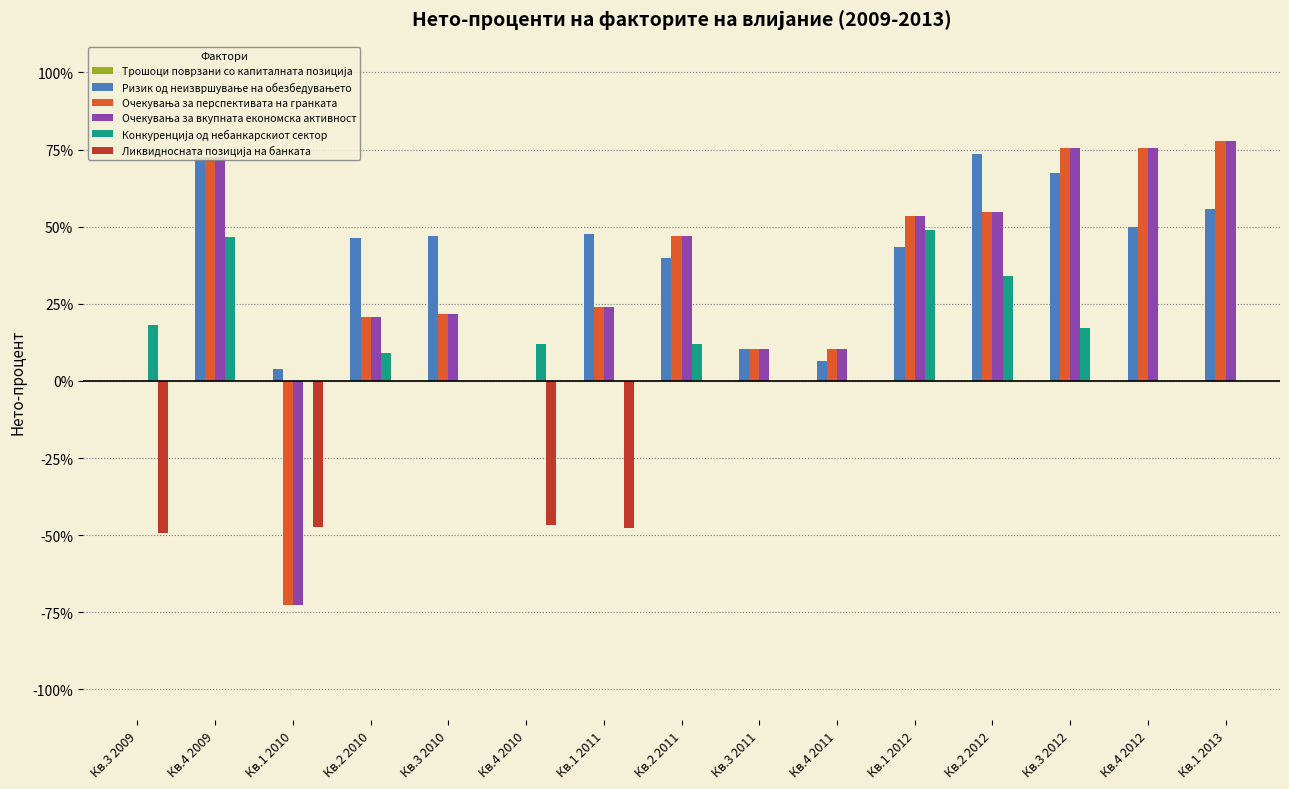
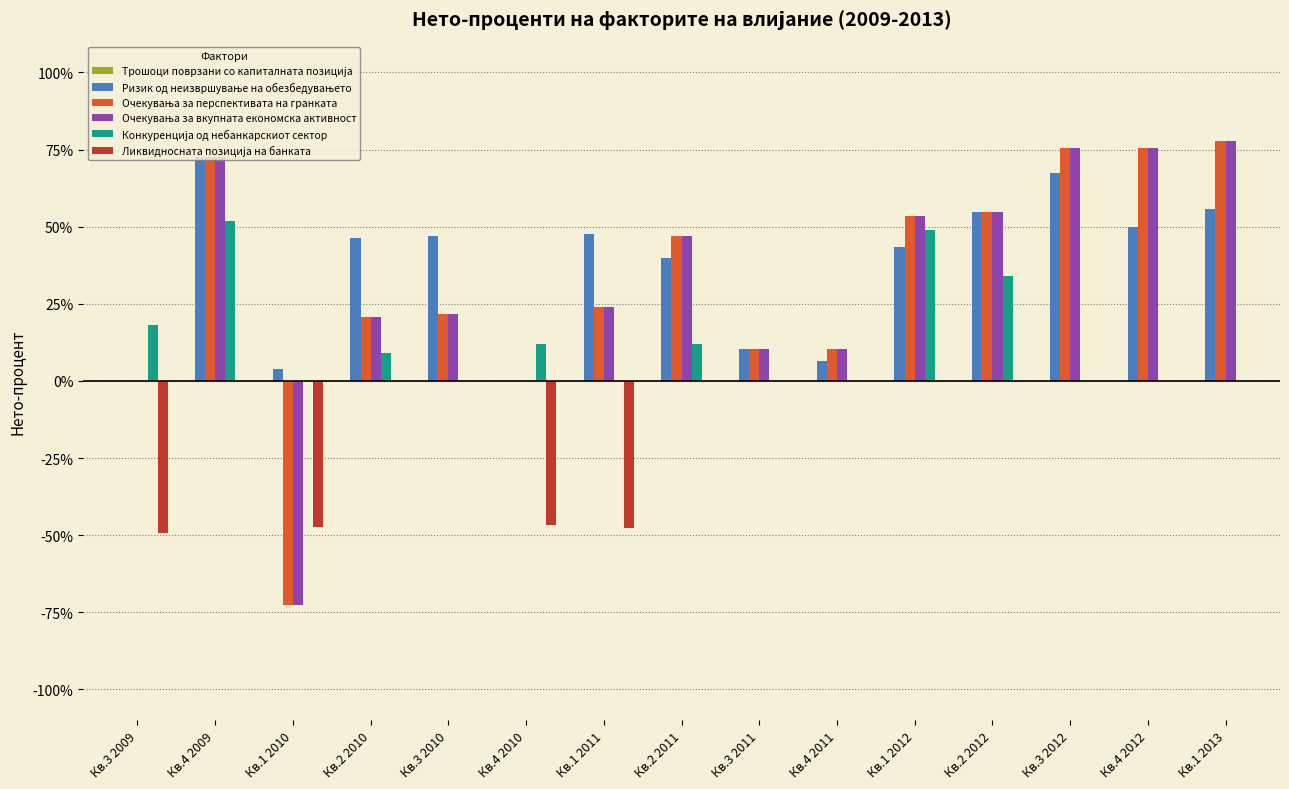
Конкуренција од небанкарскиот сектор, Кв.4 2009: 47% -> 52%
Ризик од неизвршување на обезбедувањето, Кв.2 2012: 74% -> 55%
Конкуренција од небанкарскиот сектор, Кв.3 2012: 17% -> 0%
